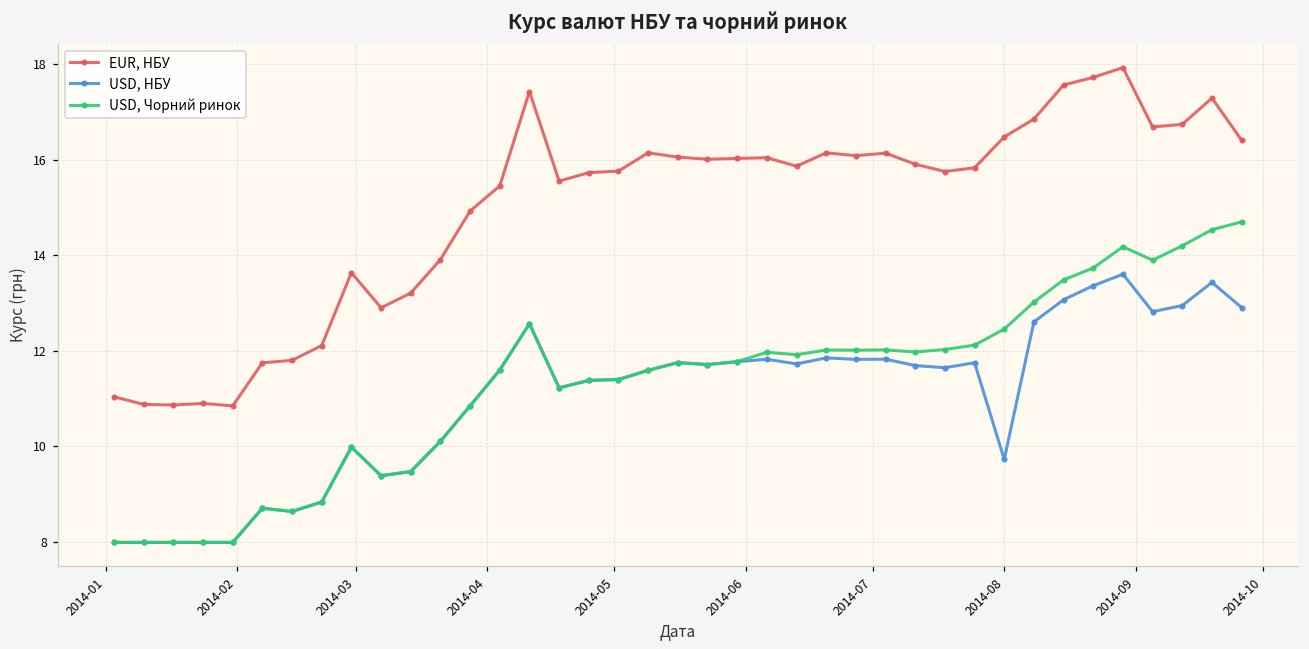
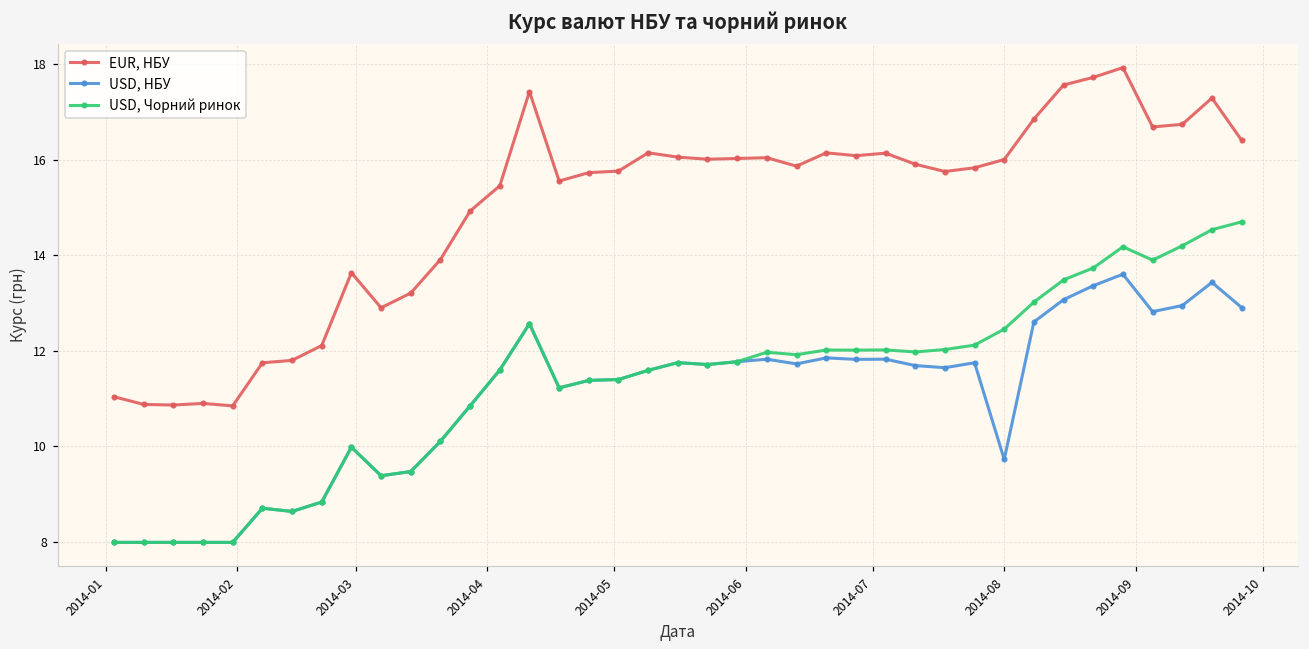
EUR, НБУ, 2014-08: 16.5 -> 16.0
